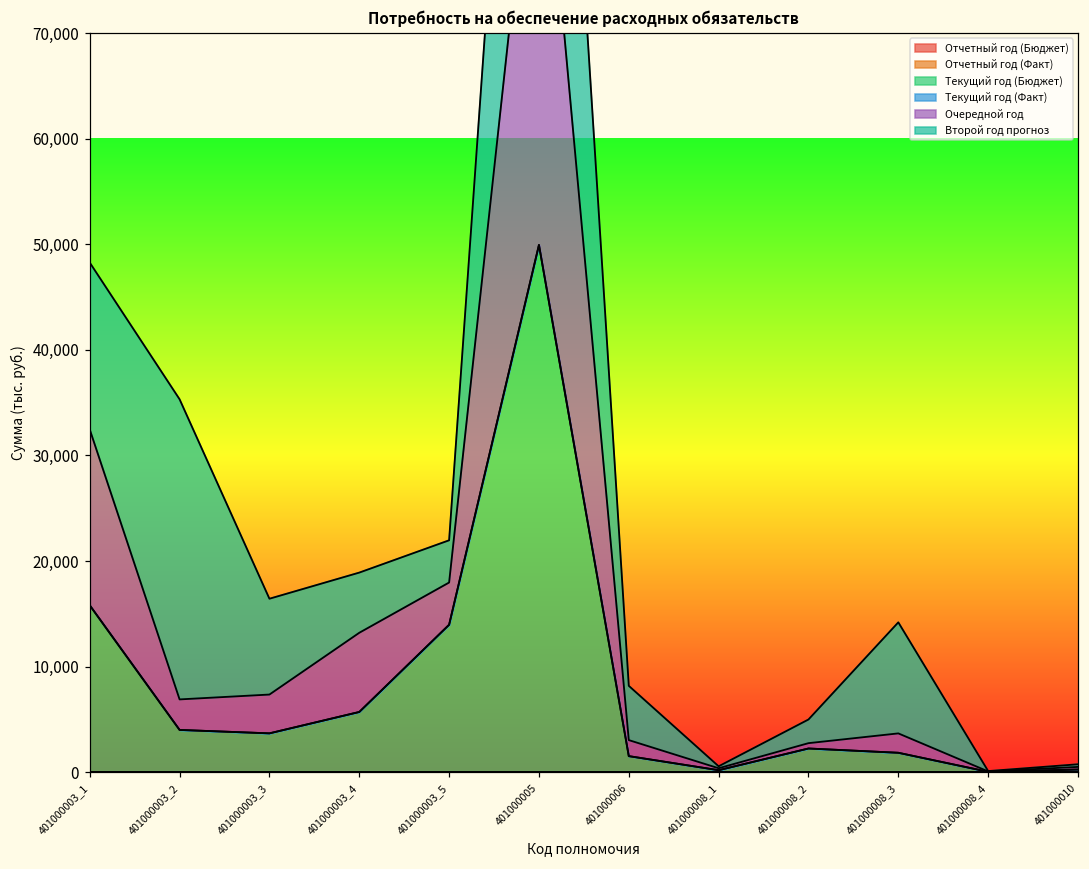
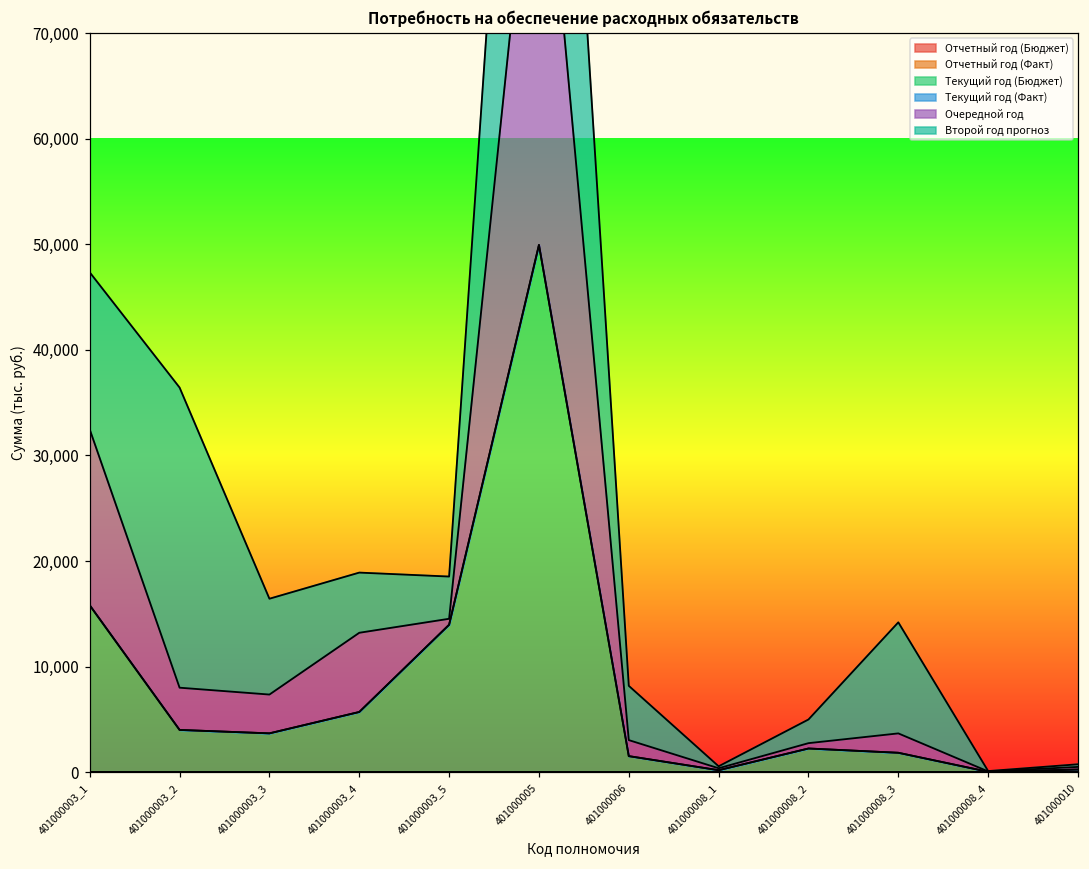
Второй год прогноз, 401000003_1: 16,000 -> 15,000
Очередной год, 401000003_2: 3,000 -> 4,000
Очередной год, 401000003_5: 4,000 -> 1,000
